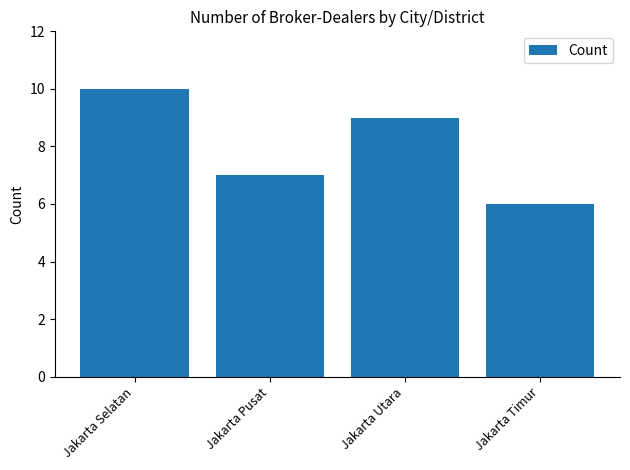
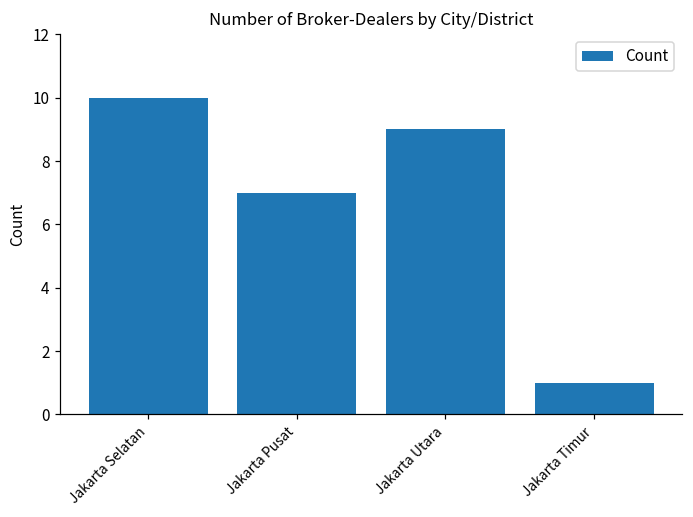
Jakarta Timur: 6 -> 1
